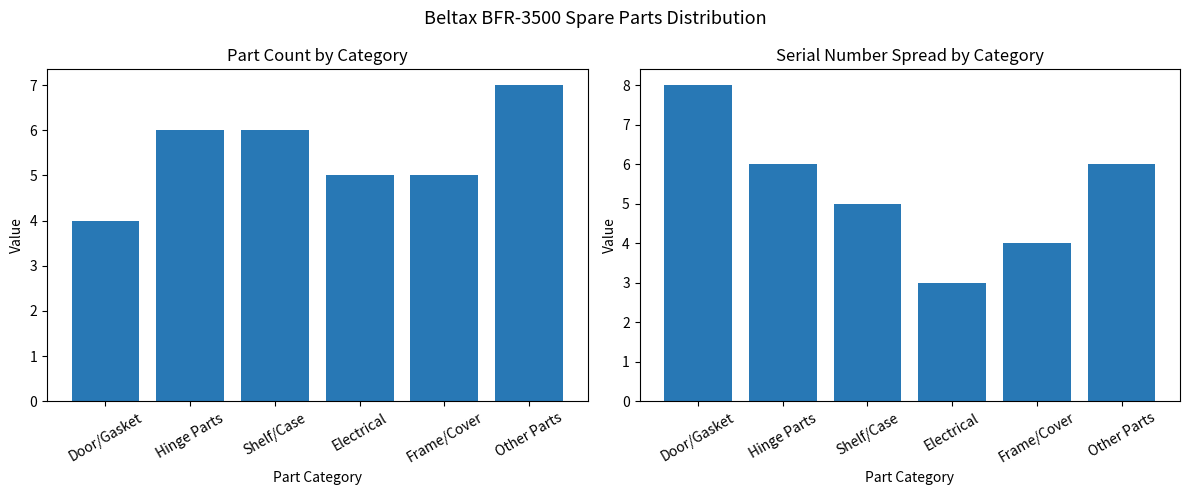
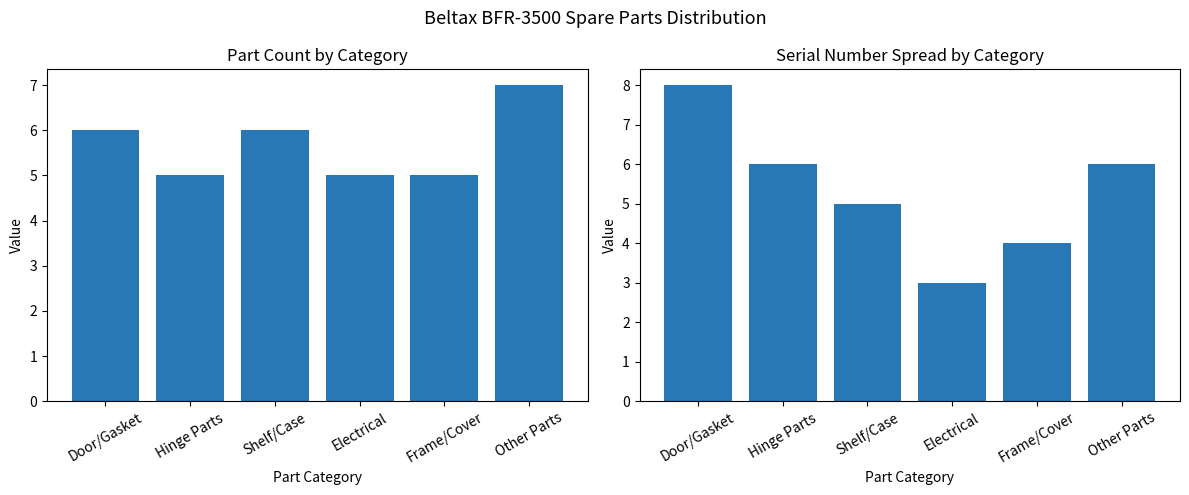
Part Count by Category, Door/Gasket: 4 -> 6
Part Count by Category, Hinge Parts: 6 -> 5
